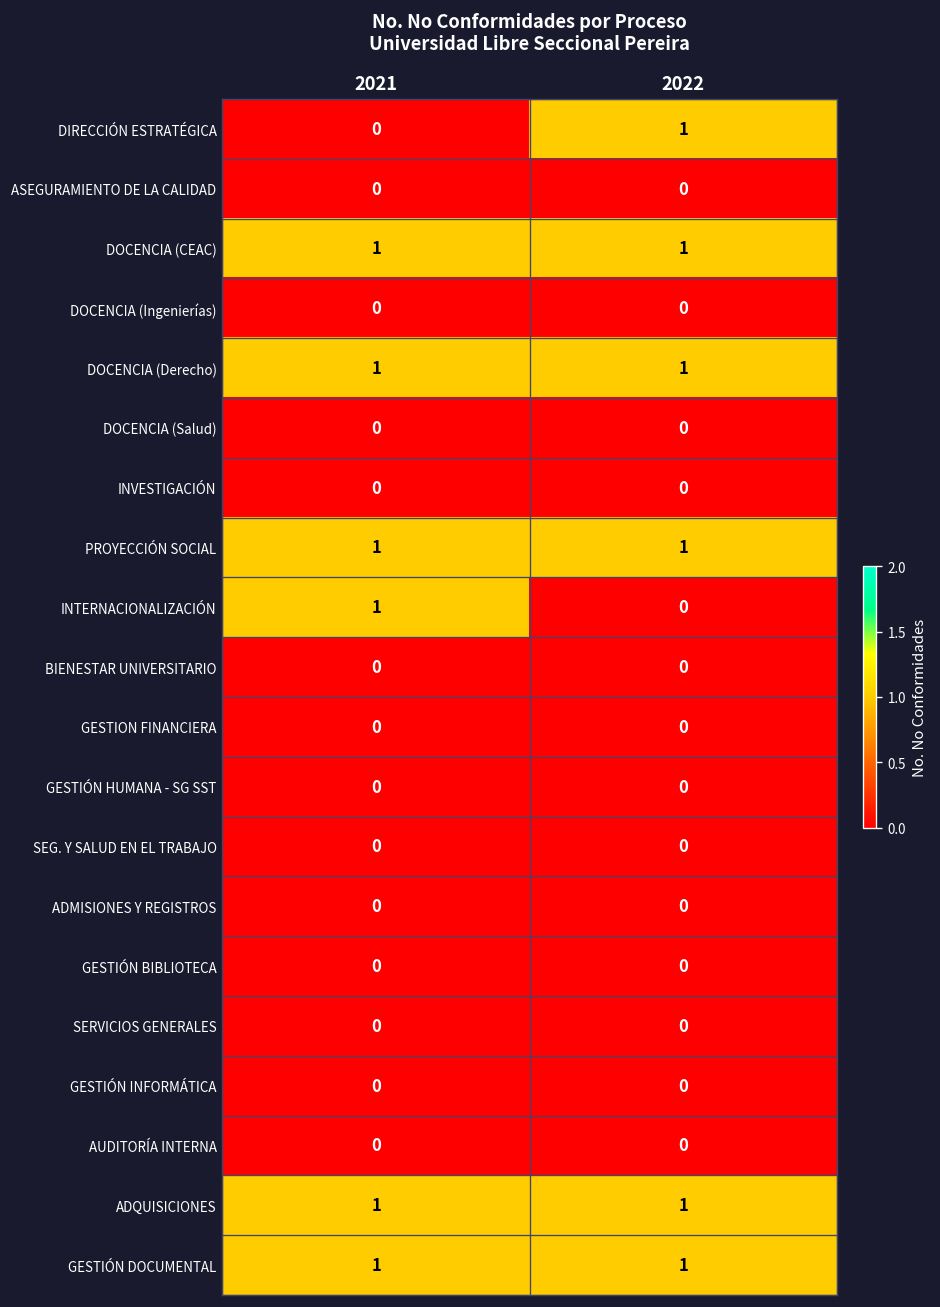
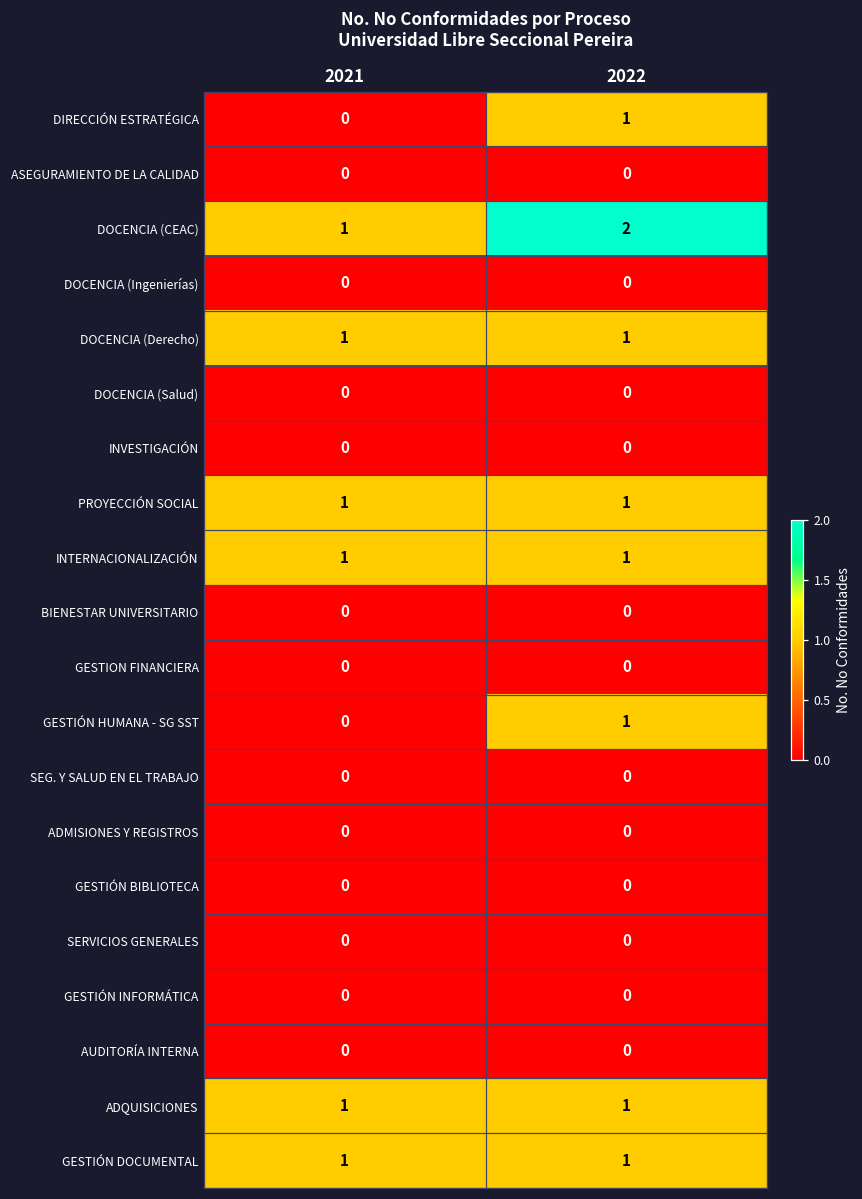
DOCENCIA (CEAC), 2022: 1 -> 2
INTERNACIONALIZACIÓN, 2022: 0 -> 1
GESTIÓN HUMANA - SG SST, 2022: 0 -> 1
